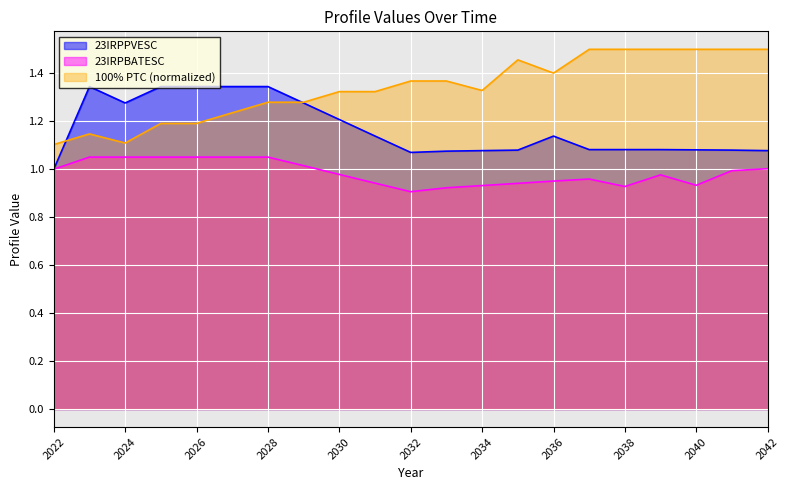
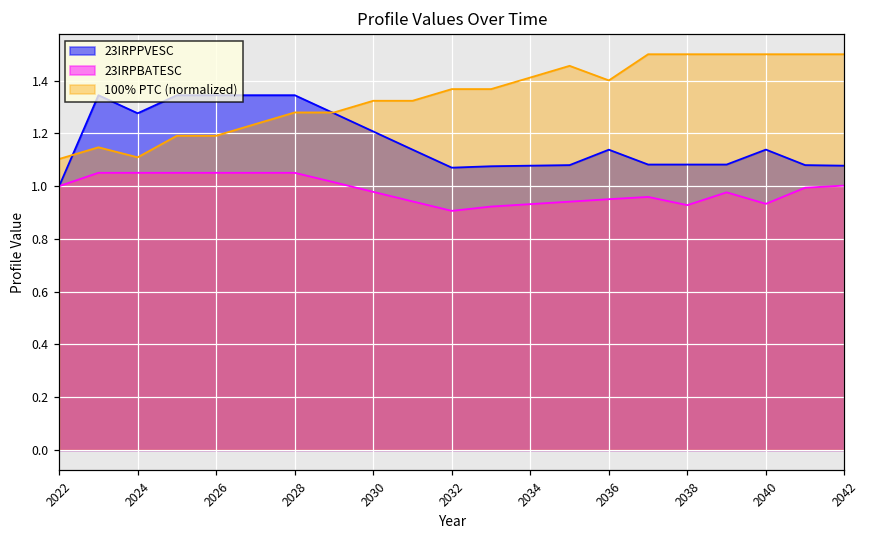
100% PTC (normalized), 2034: 1.33 -> 1.41
23IRPPVESC, 2040: 1.08 -> 1.14
